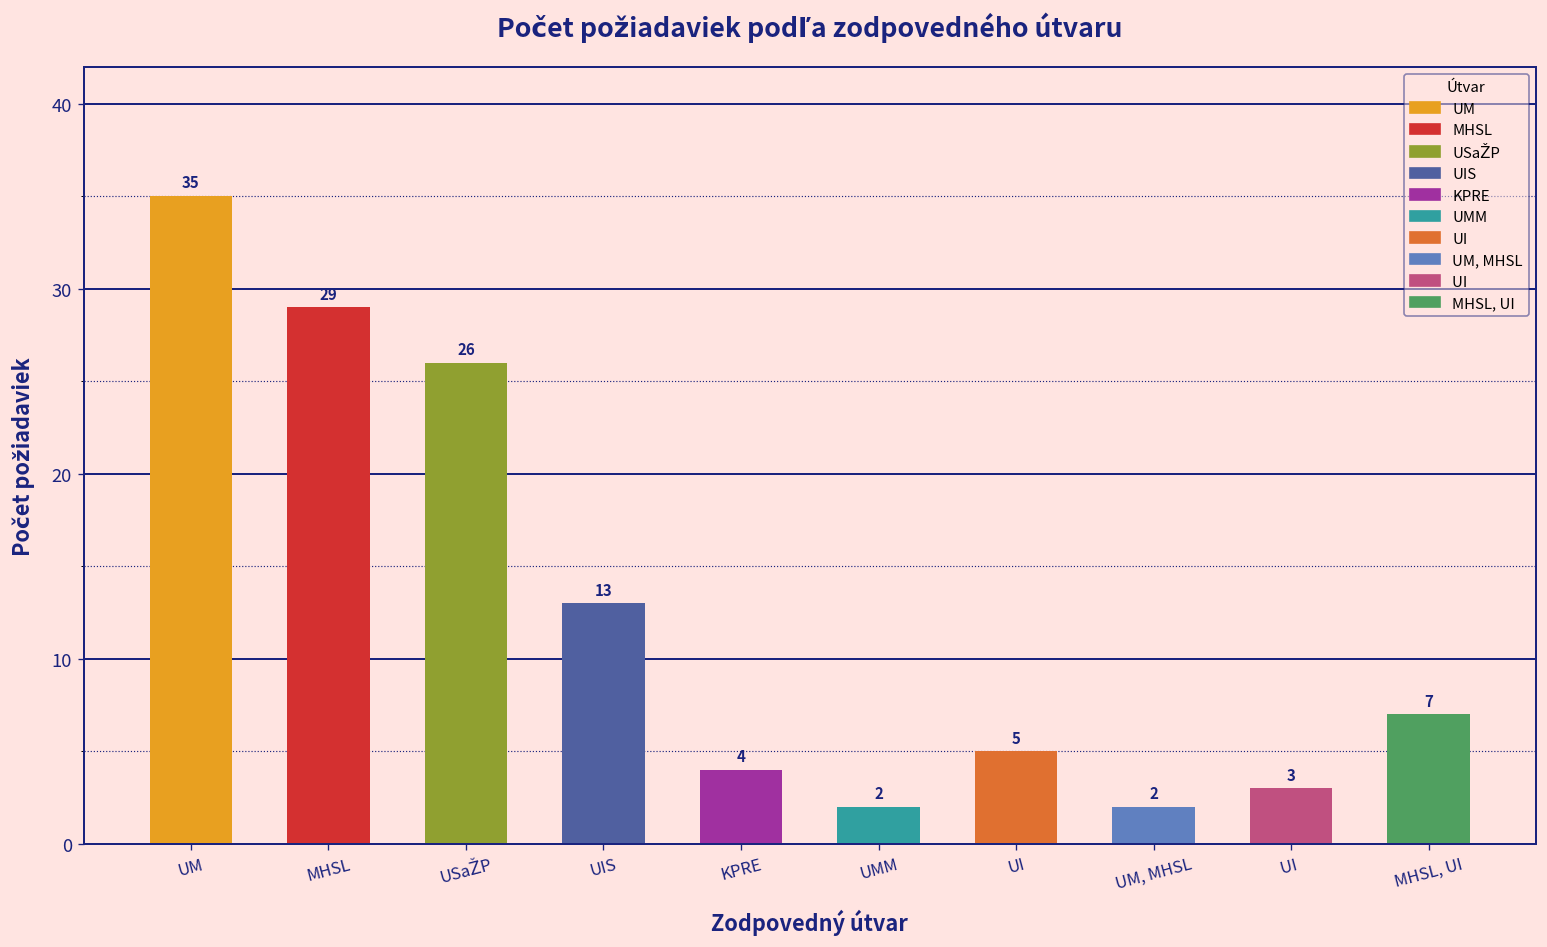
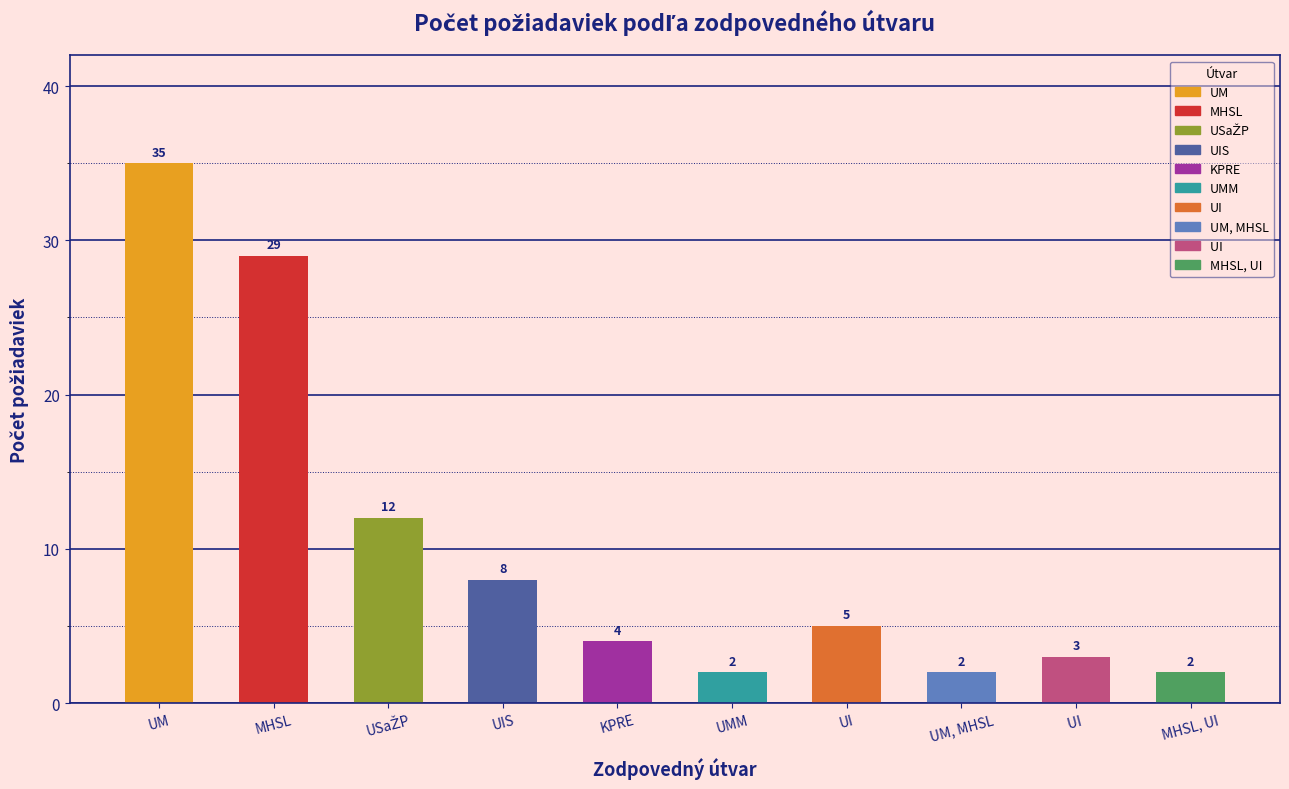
USaŽP: 26 -> 12
UIS: 13 -> 8
MHSL, UI: 7 -> 2
